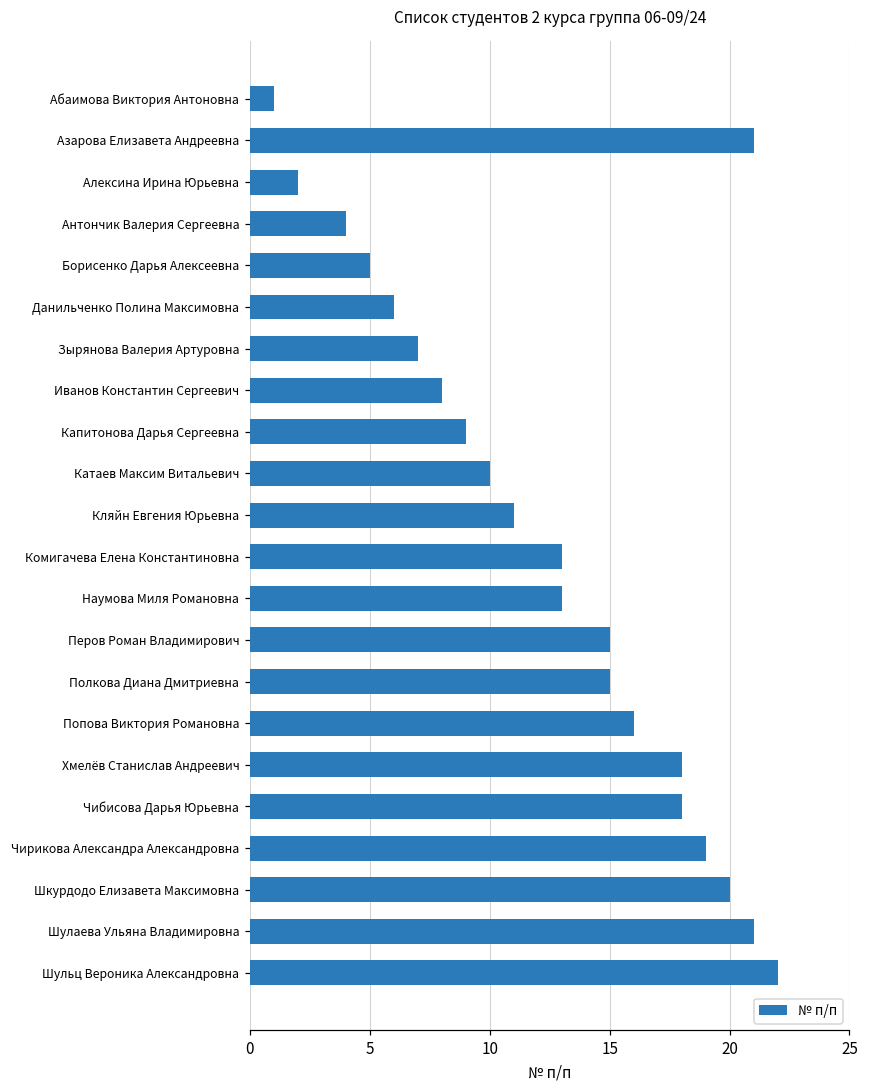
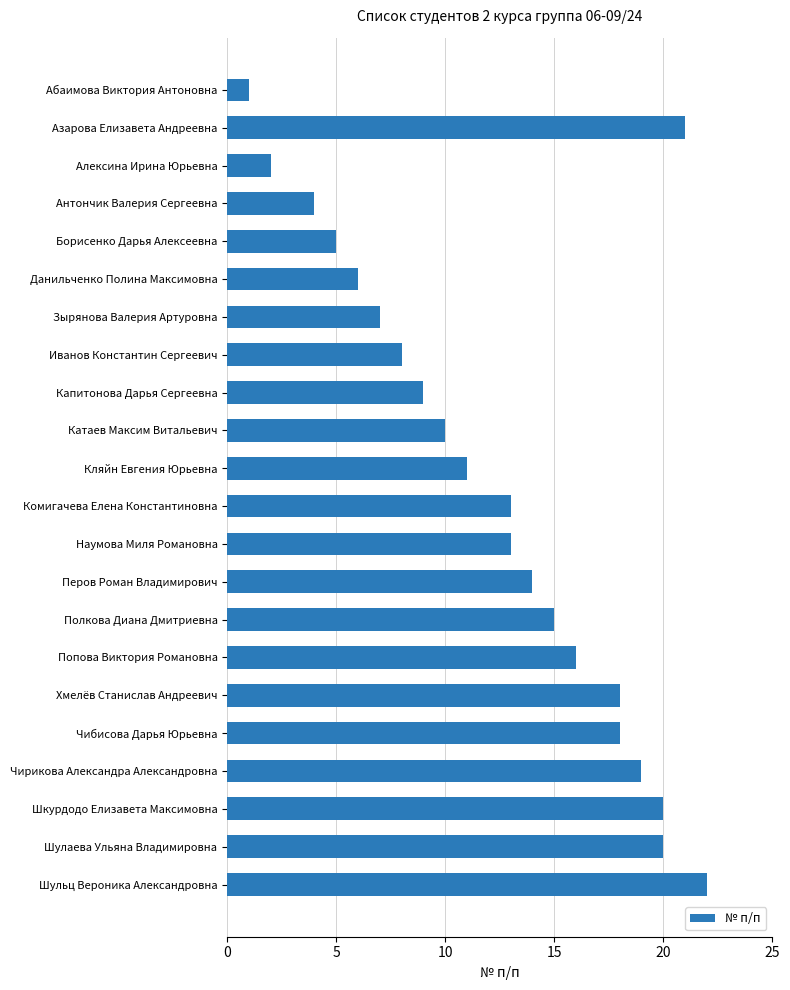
Перов Роман Владимирович: 15 -> 14
Шулаева Ульяна Владимировна: 21 -> 20
